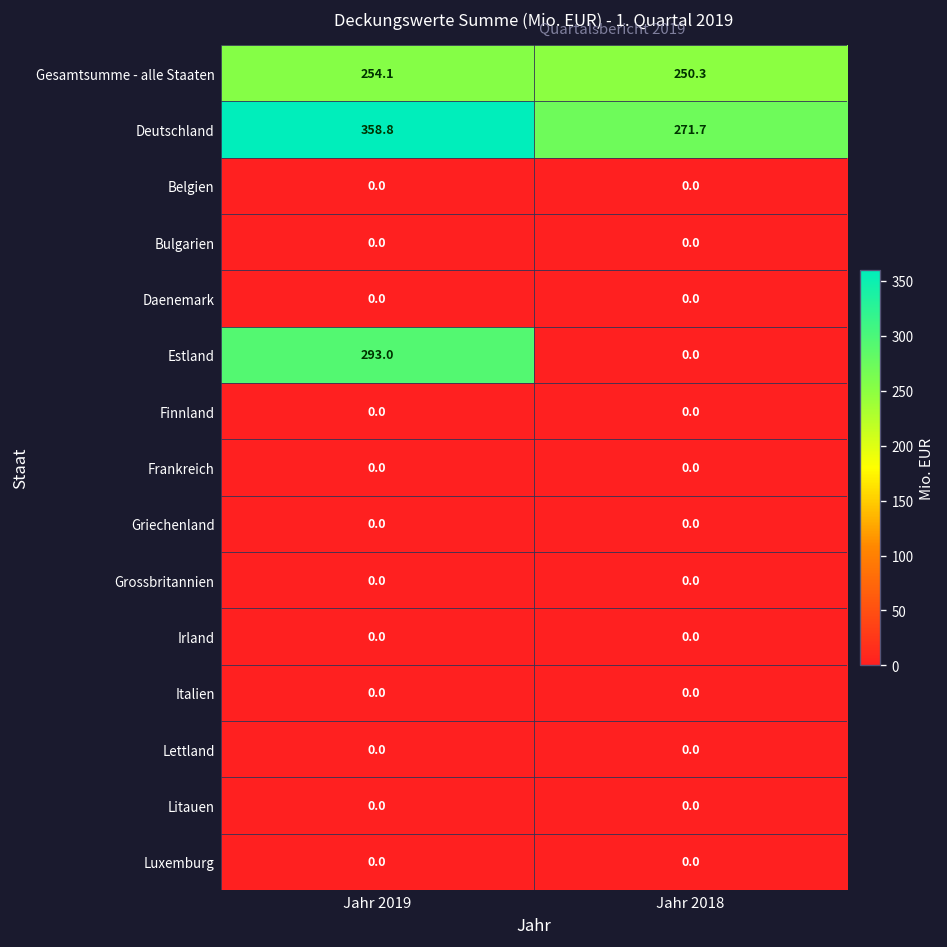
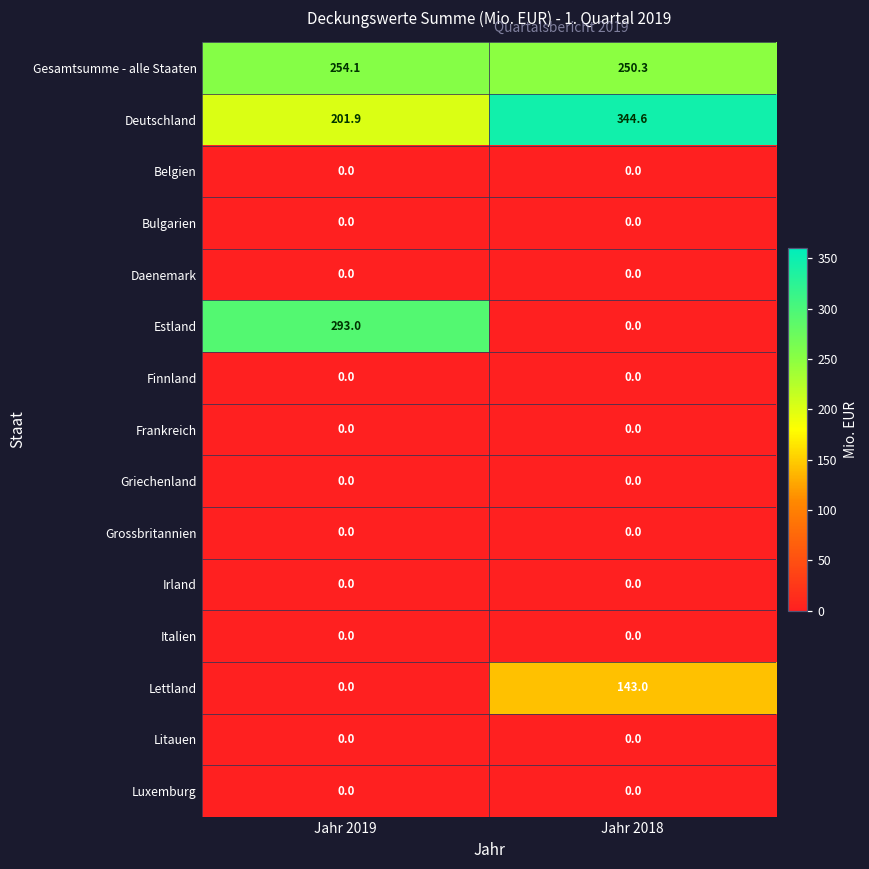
Deutschland, Jahr 2019: 358.8 -> 201.9
Deutschland, Jahr 2018: 271.7 -> 344.6
Lettland, Jahr 2018: 0.0 -> 143.0
